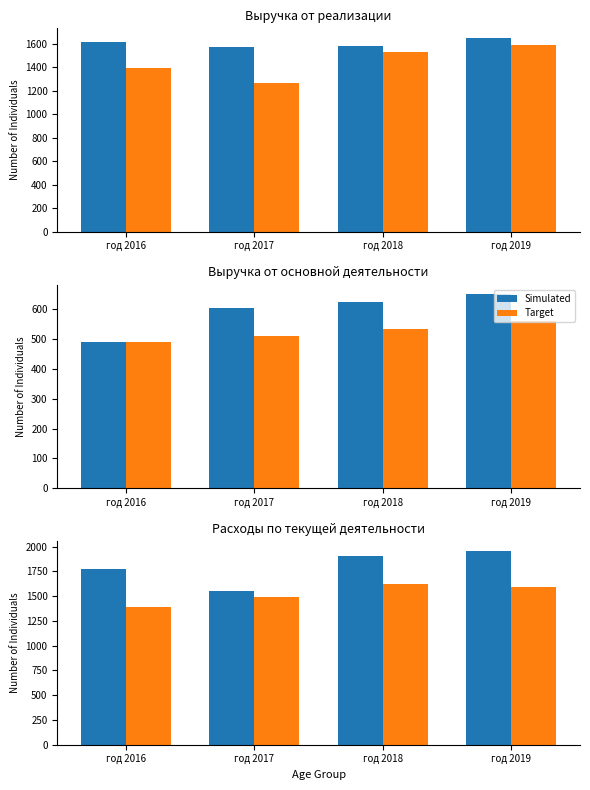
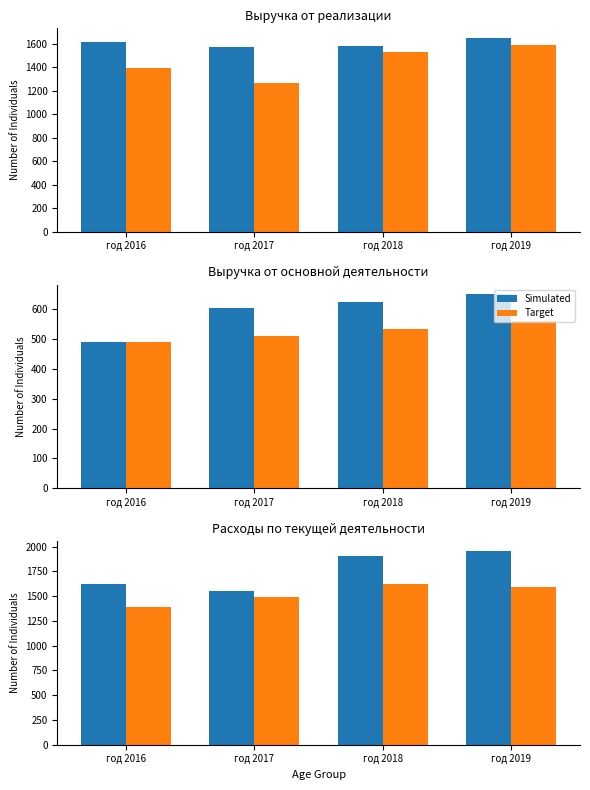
Расходы по текущей деятельности, Simulated, год 2016: 1800 -> 1600
